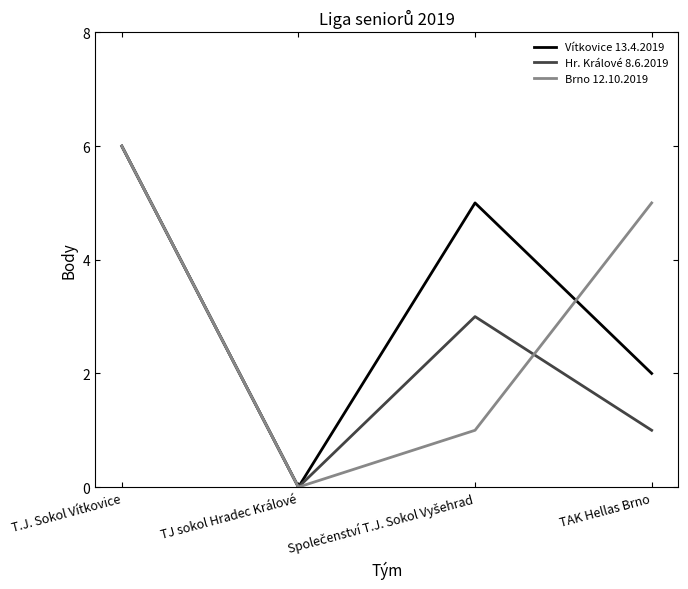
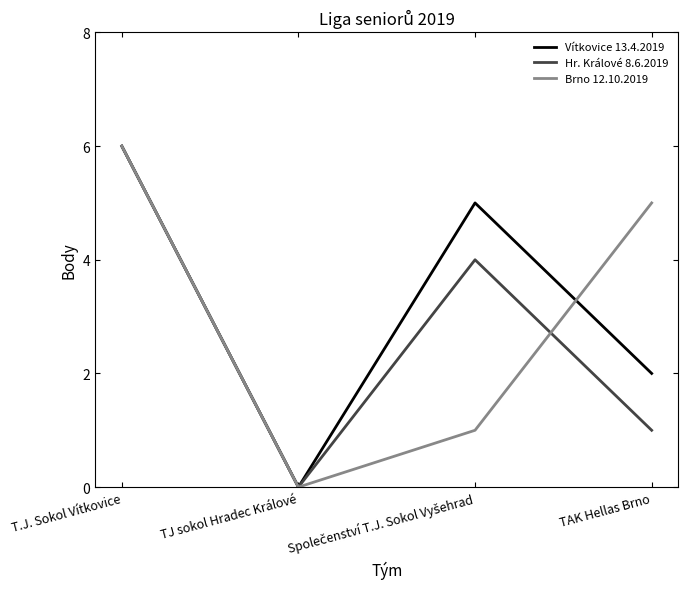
Hr. Králové 8.6.2019, Společenství T.J. Sokol Vyšehrad: 3 -> 4
